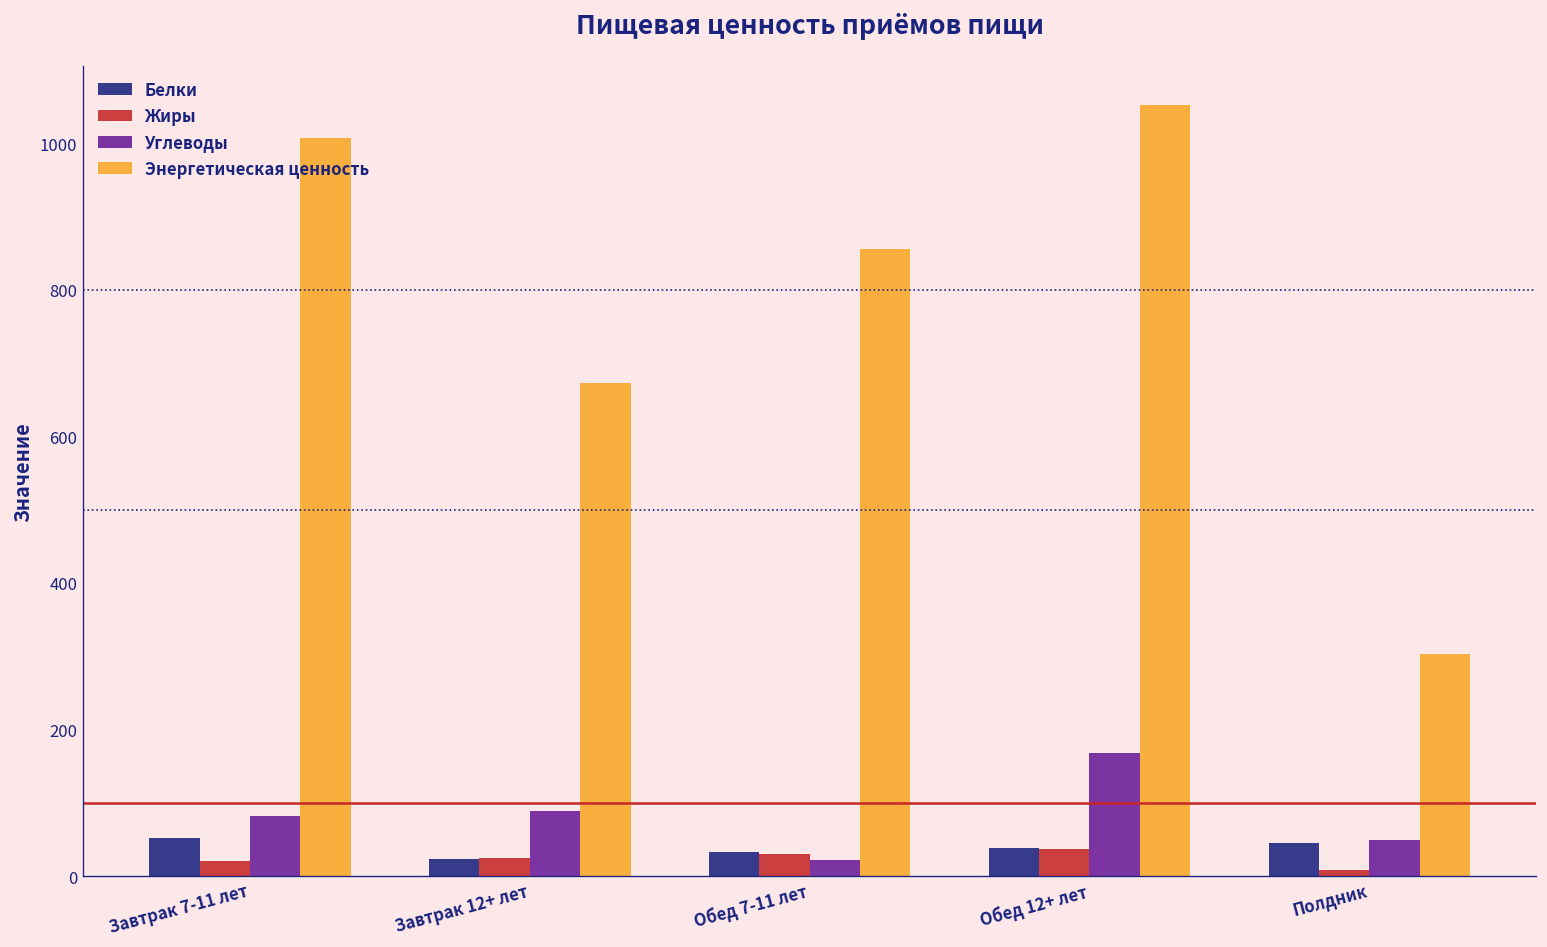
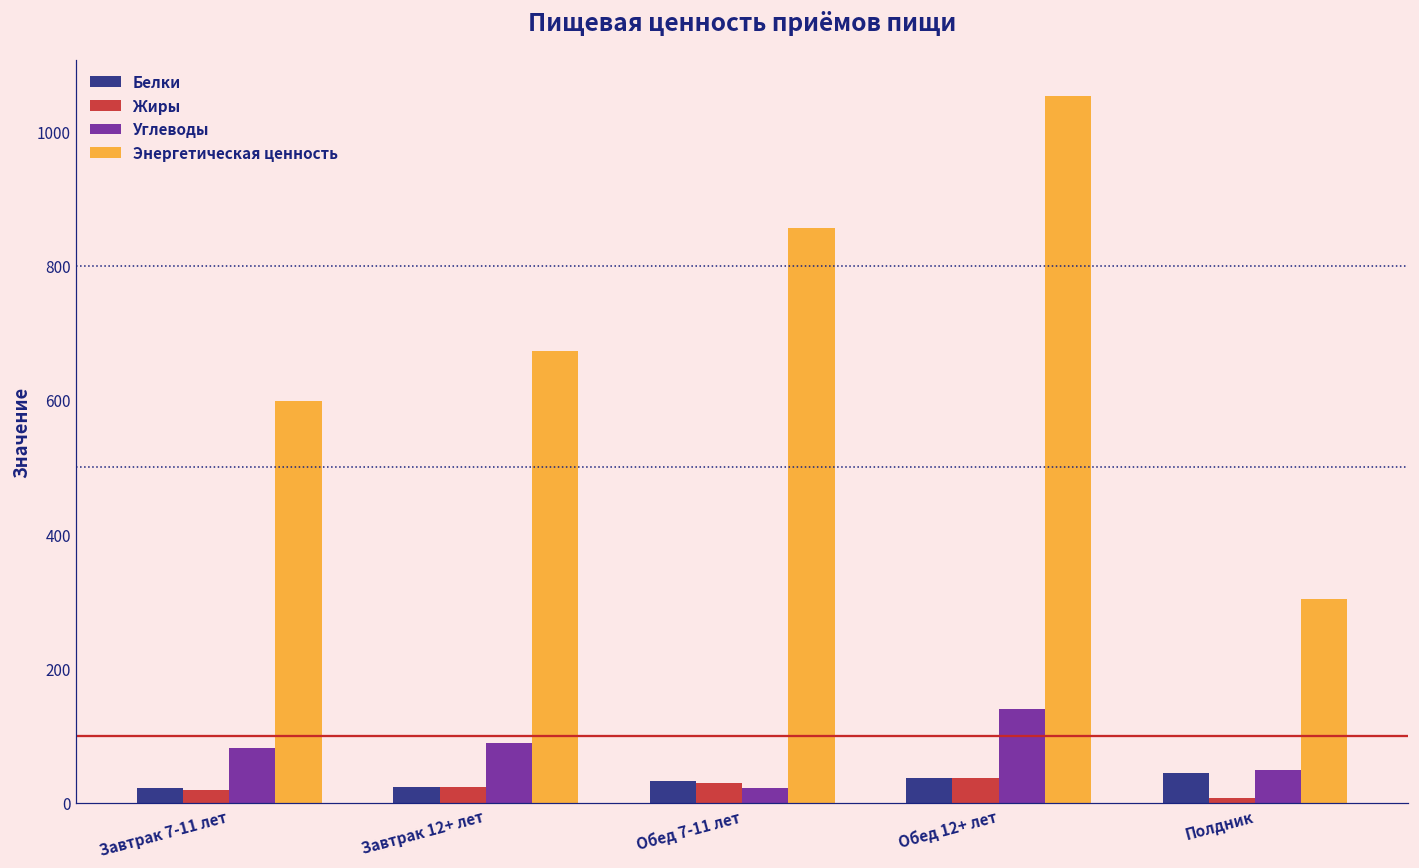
Белки, Завтрак 7-11 лет: 50 -> 20
Энергетическая ценность, Завтрак 7-11 лет: 1010 -> 600
Углеводы, Обед 12+ лет: 170 -> 140
